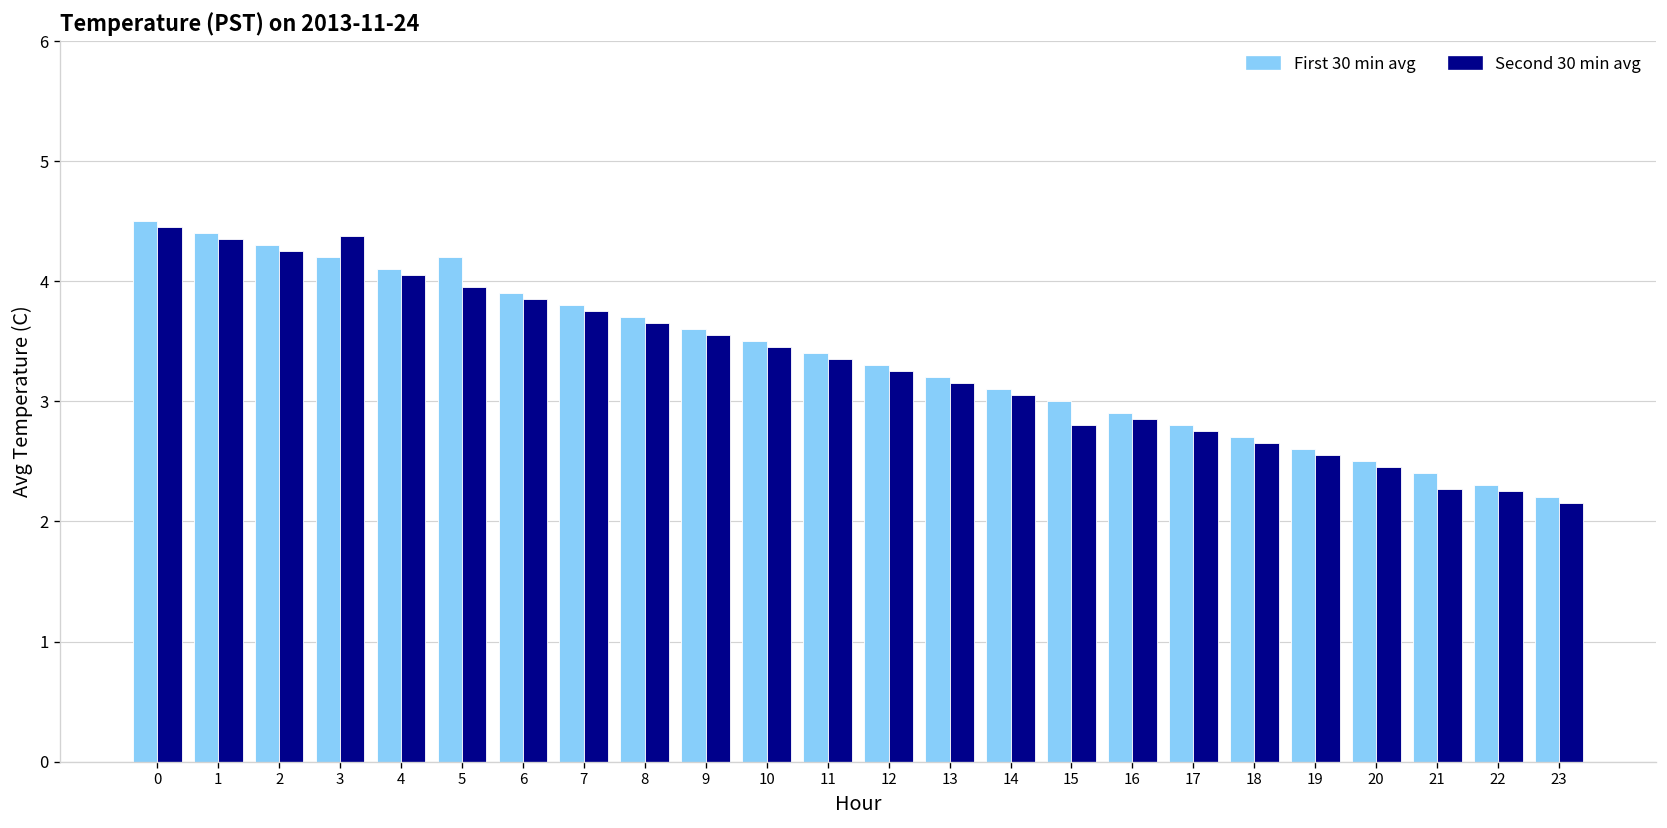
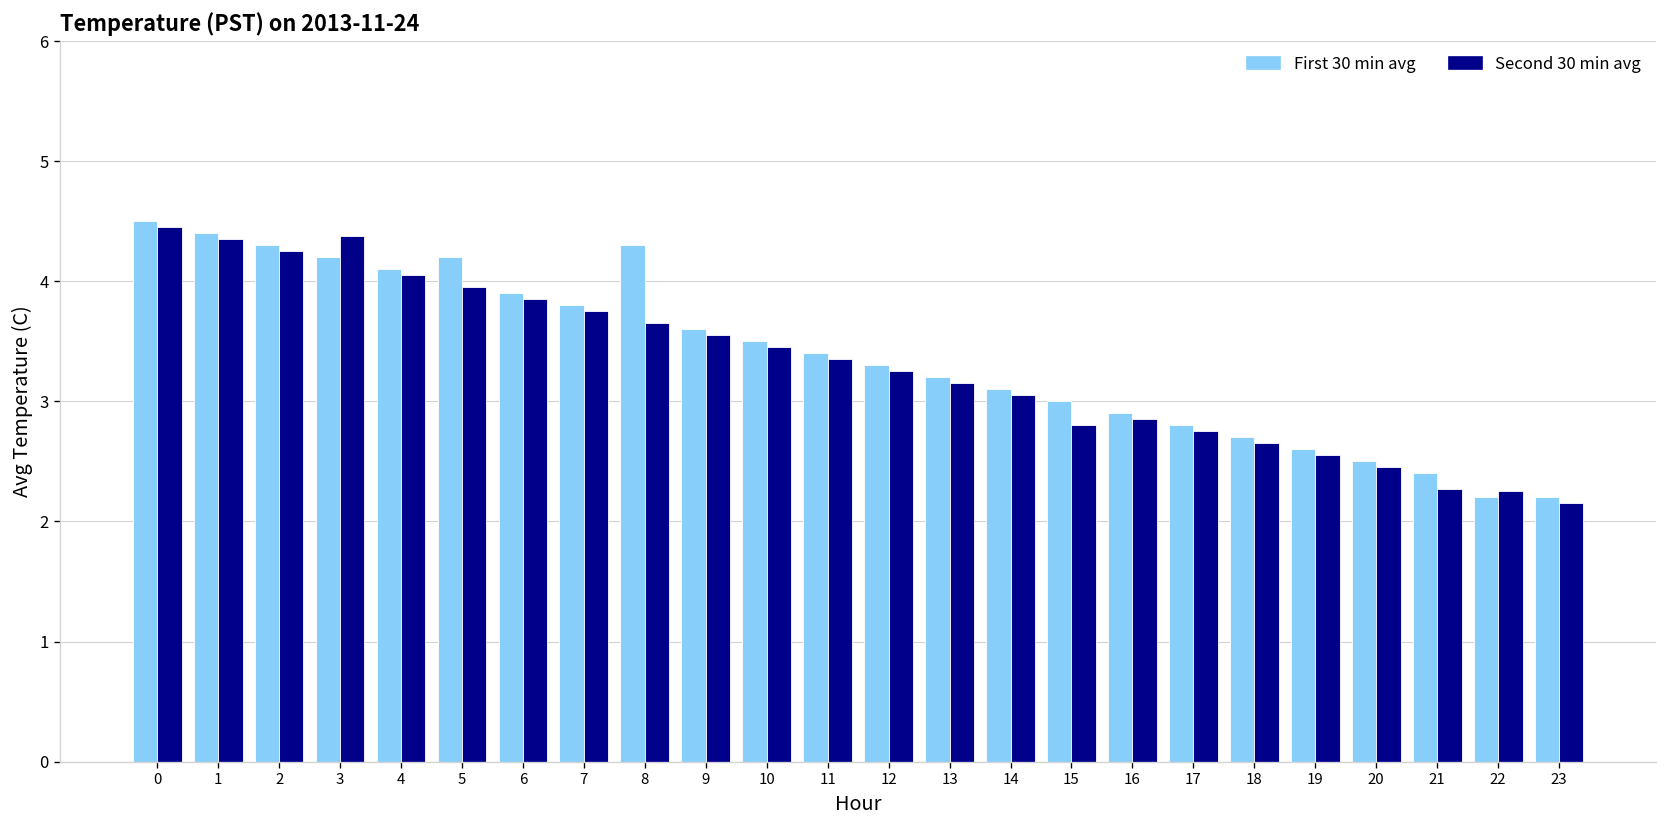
First 30 min avg, 8: 3.7 -> 4.3
First 30 min avg, 22: 2.3 -> 2.2
